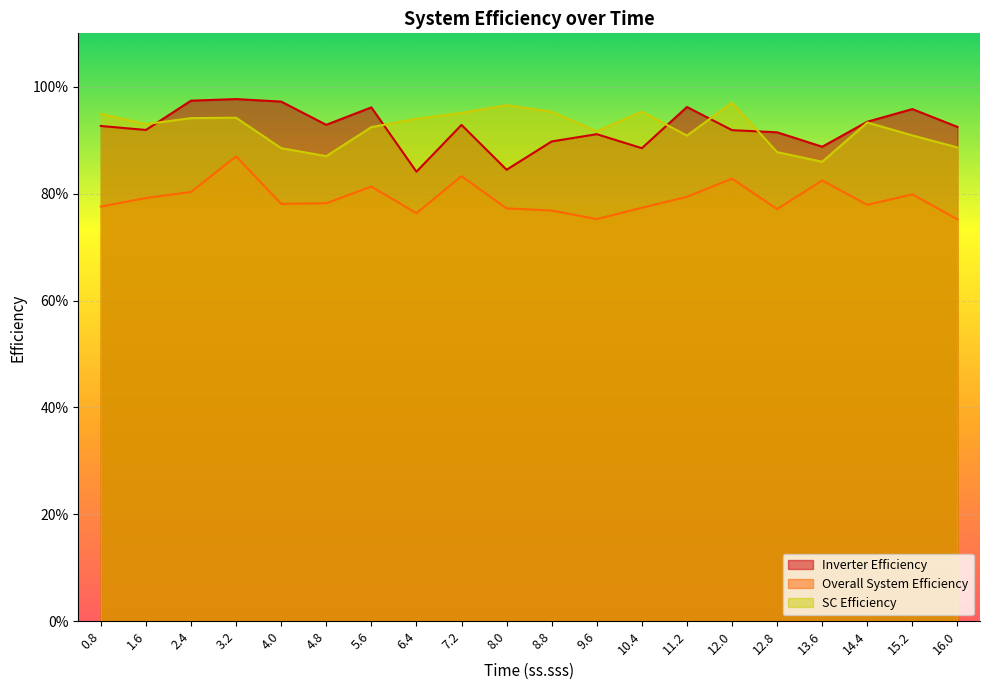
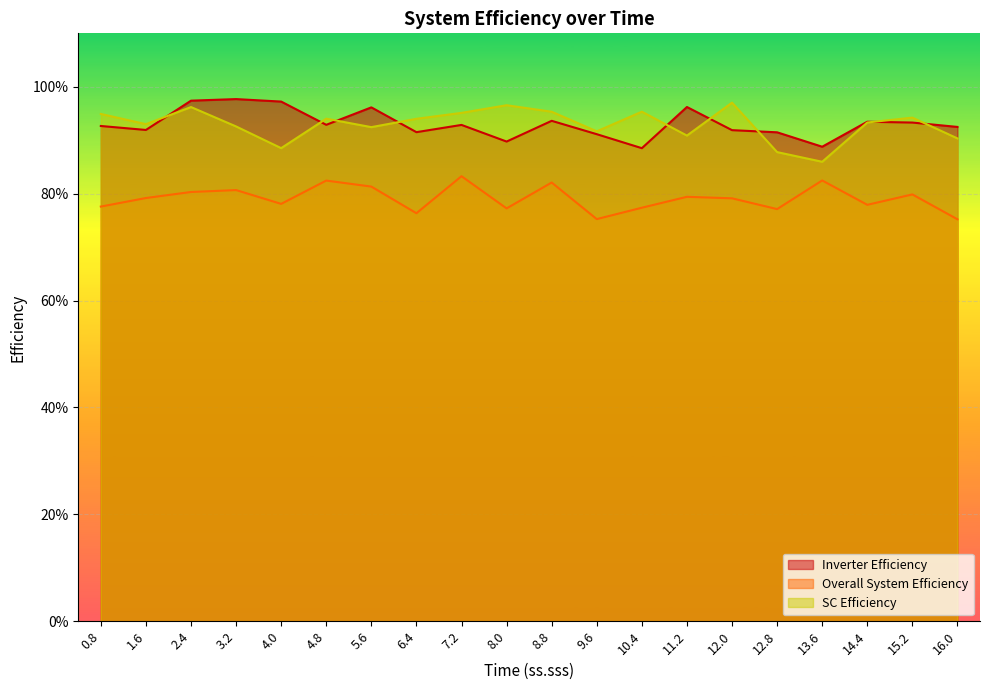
SC Efficiency, 2.4: 94% -> 96%
Overall System Efficiency, 3.2: 87% -> 81%
SC Efficiency, 3.2: 94% -> 93%
Overall System Efficiency, 4.8: 78% -> 82%
SC Efficiency, 4.8: 87% -> 94%
Inverter Efficiency, 6.4: 84% -> 92%
Inverter Efficiency, 8.0: 84% -> 90%
Inverter Efficiency, 8.8: 90% -> 94%
Overall System Efficiency, 8.8: 77% -> 82%
Overall System Efficiency, 12.0: 83% -> 79%
Inverter Efficiency, 15.2: 96% -> 93%
SC Efficiency, 15.2: 91% -> 94%
SC Efficiency, 16.0: 89% -> 90%
